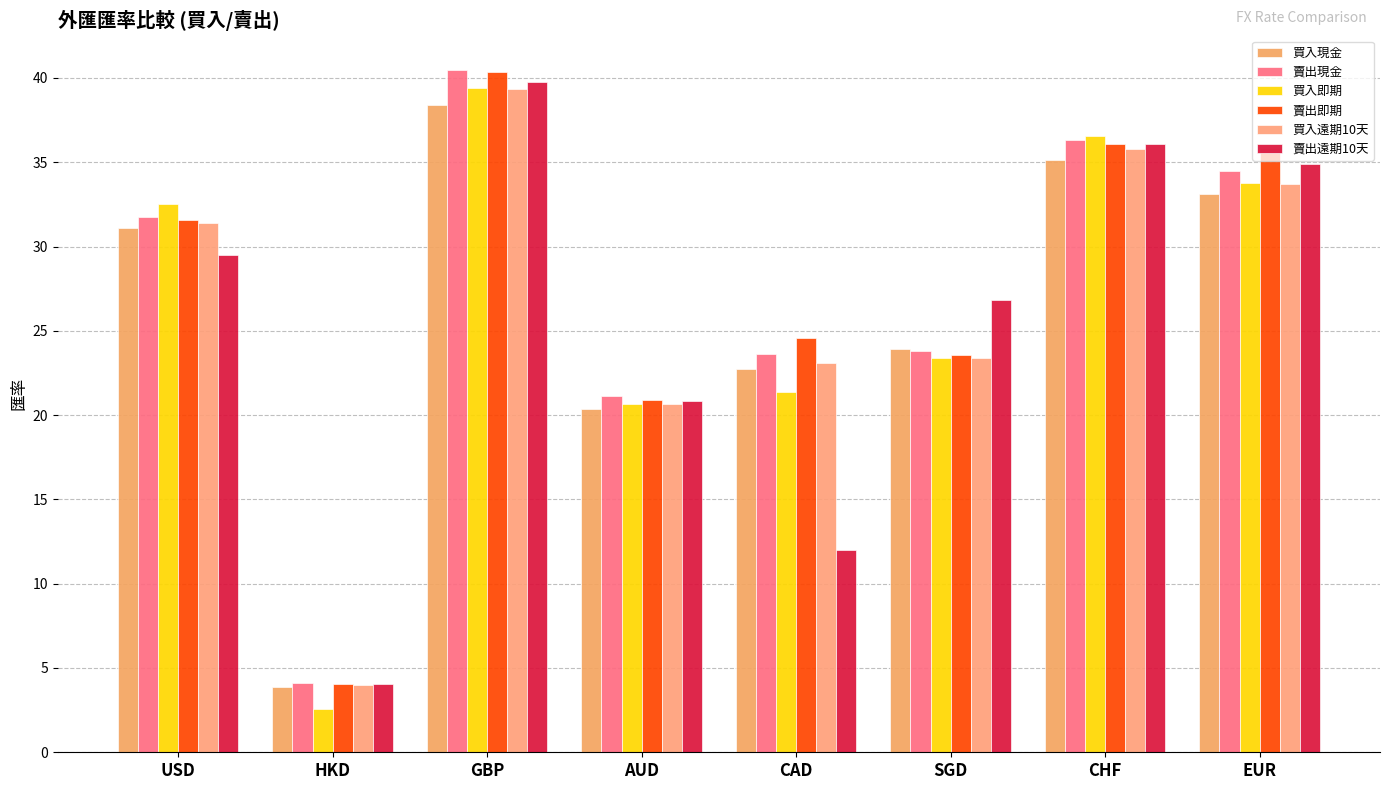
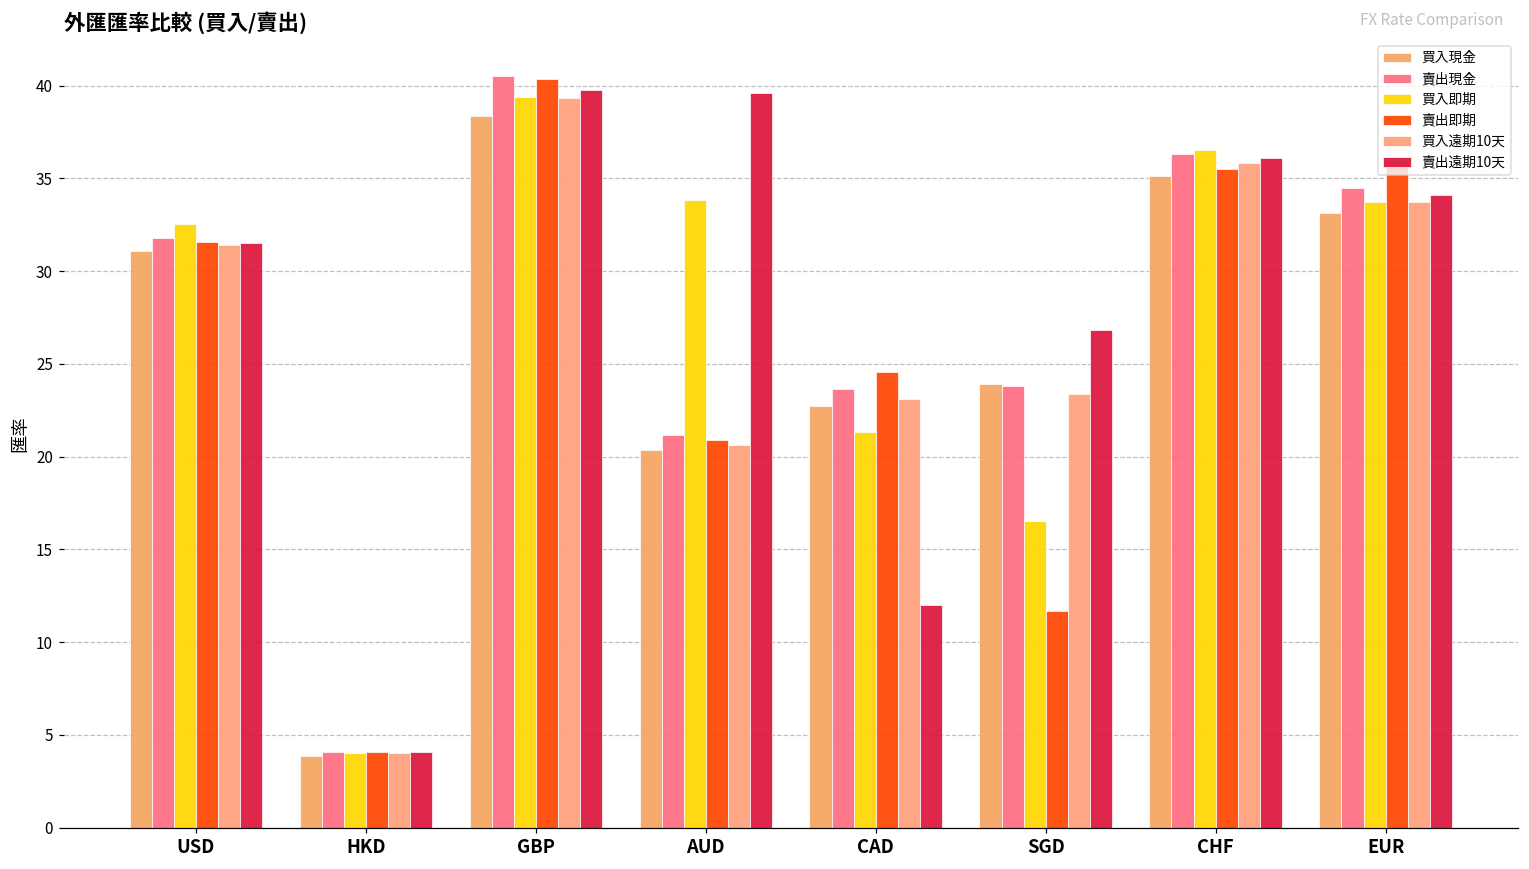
賣出遠期10天, USD: 29.5 -> 31.5
買入即期, HKD: 2.6 -> 4.0
買入即期, AUD: 20.7 -> 33.9
賣出遠期10天, AUD: 20.9 -> 39.6
買入即期, SGD: 23.4 -> 16.5
賣出即期, SGD: 23.6 -> 11.7
賣出即期, CHF: 36.1 -> 35.5
賣出遠期10天, EUR: 34.9 -> 34.1
